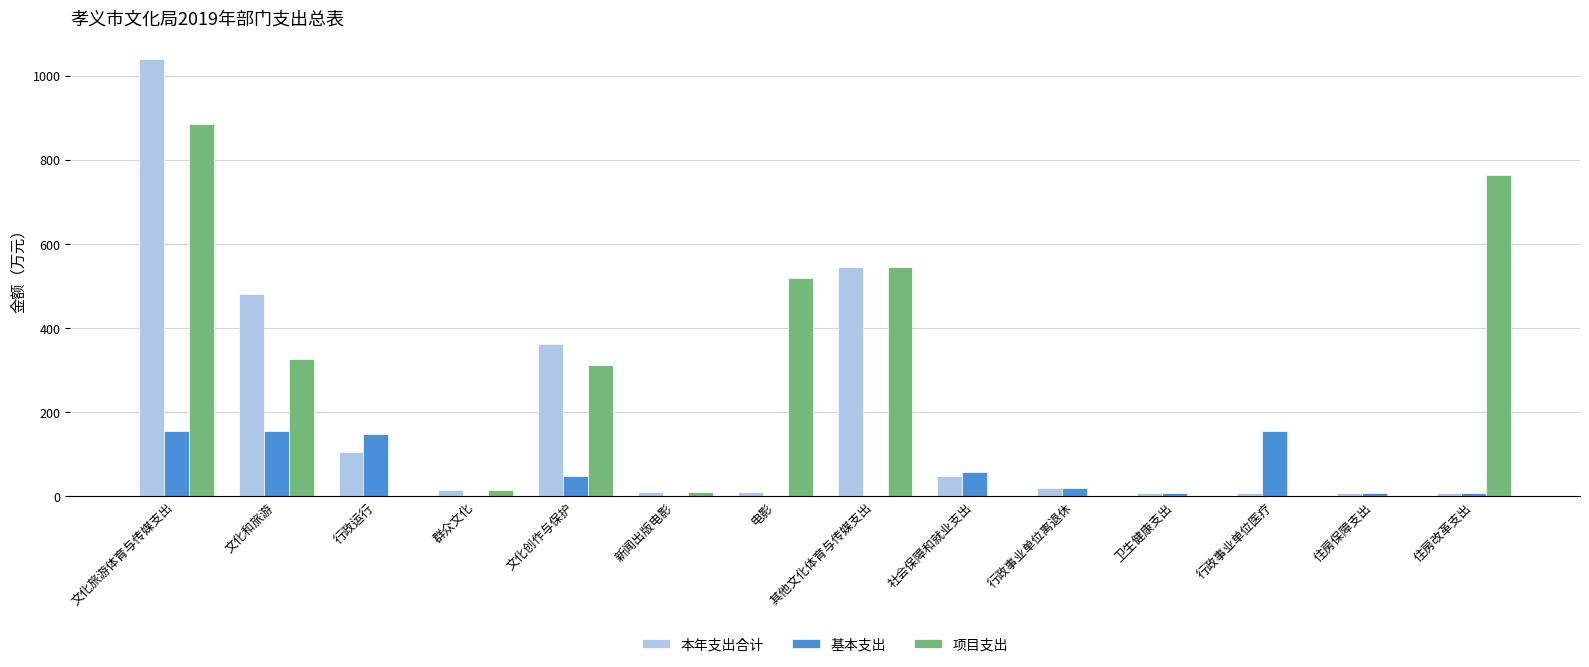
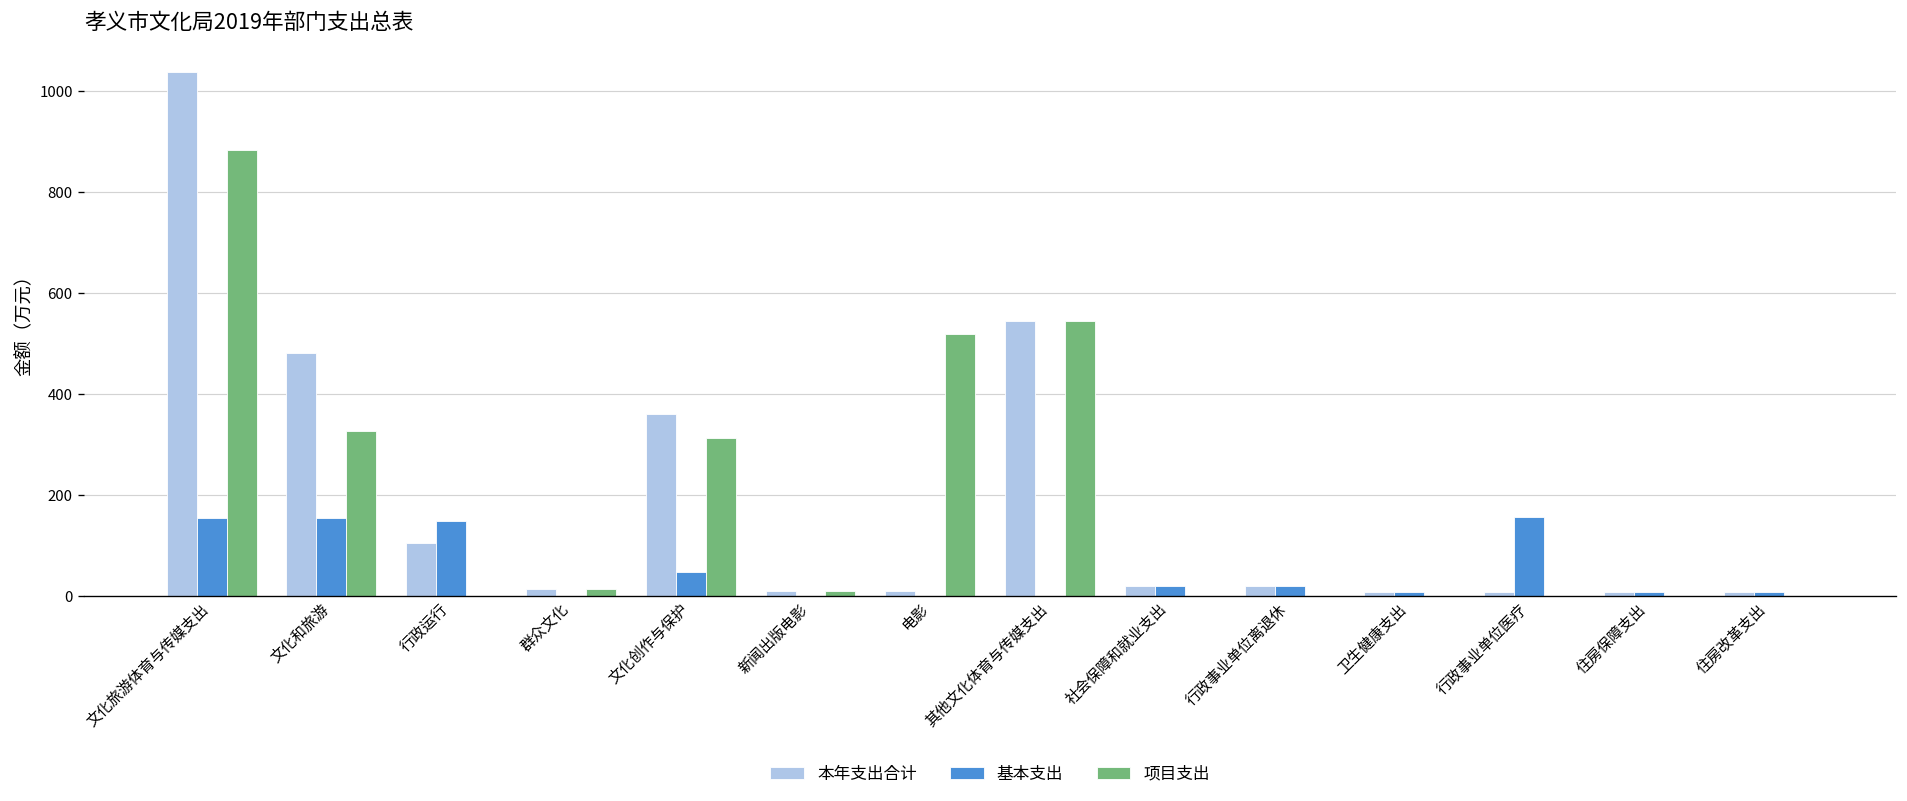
本年支出合计, 社会保障和就业支出: 50 -> 20
基本支出, 社会保障和就业支出: 60 -> 20
项目支出, 住房改革支出: 760 -> 0
